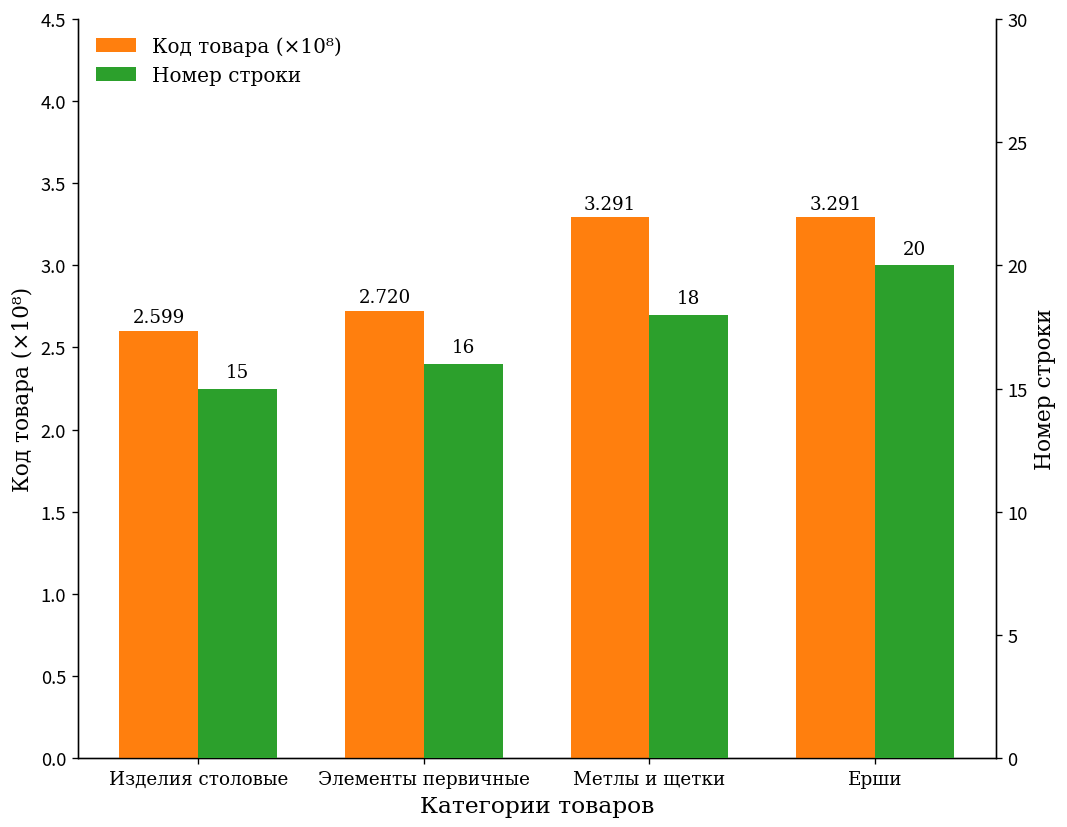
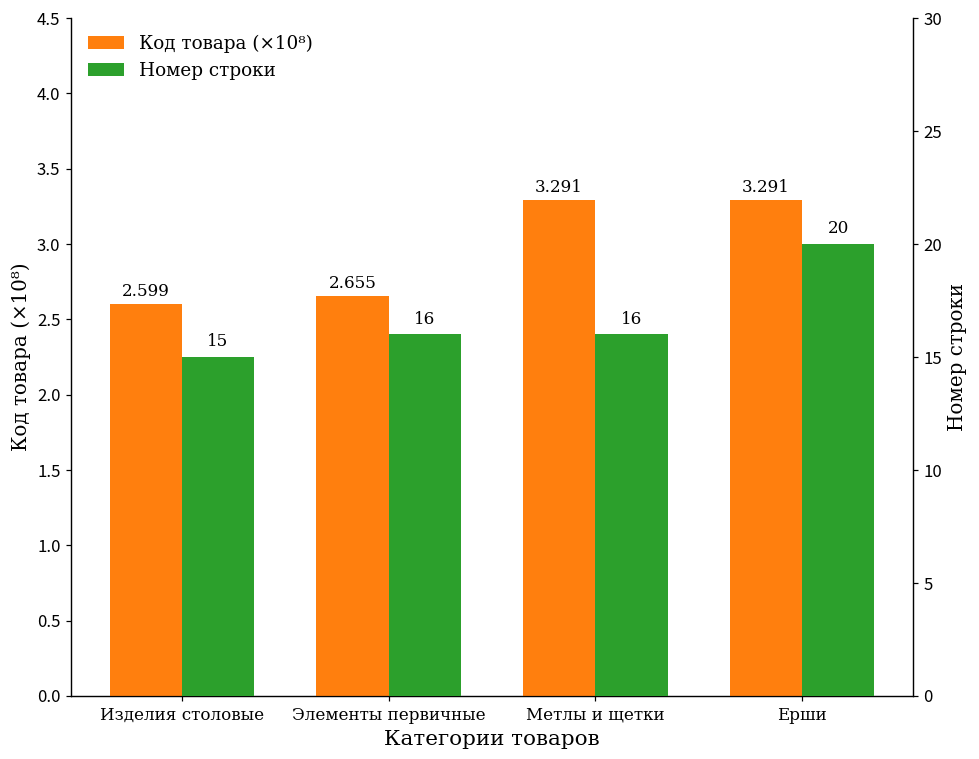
Код товара (×10⁸), Элементы первичные: 2.720 -> 2.655
Номер строки, Метлы и щетки: 18 -> 16
